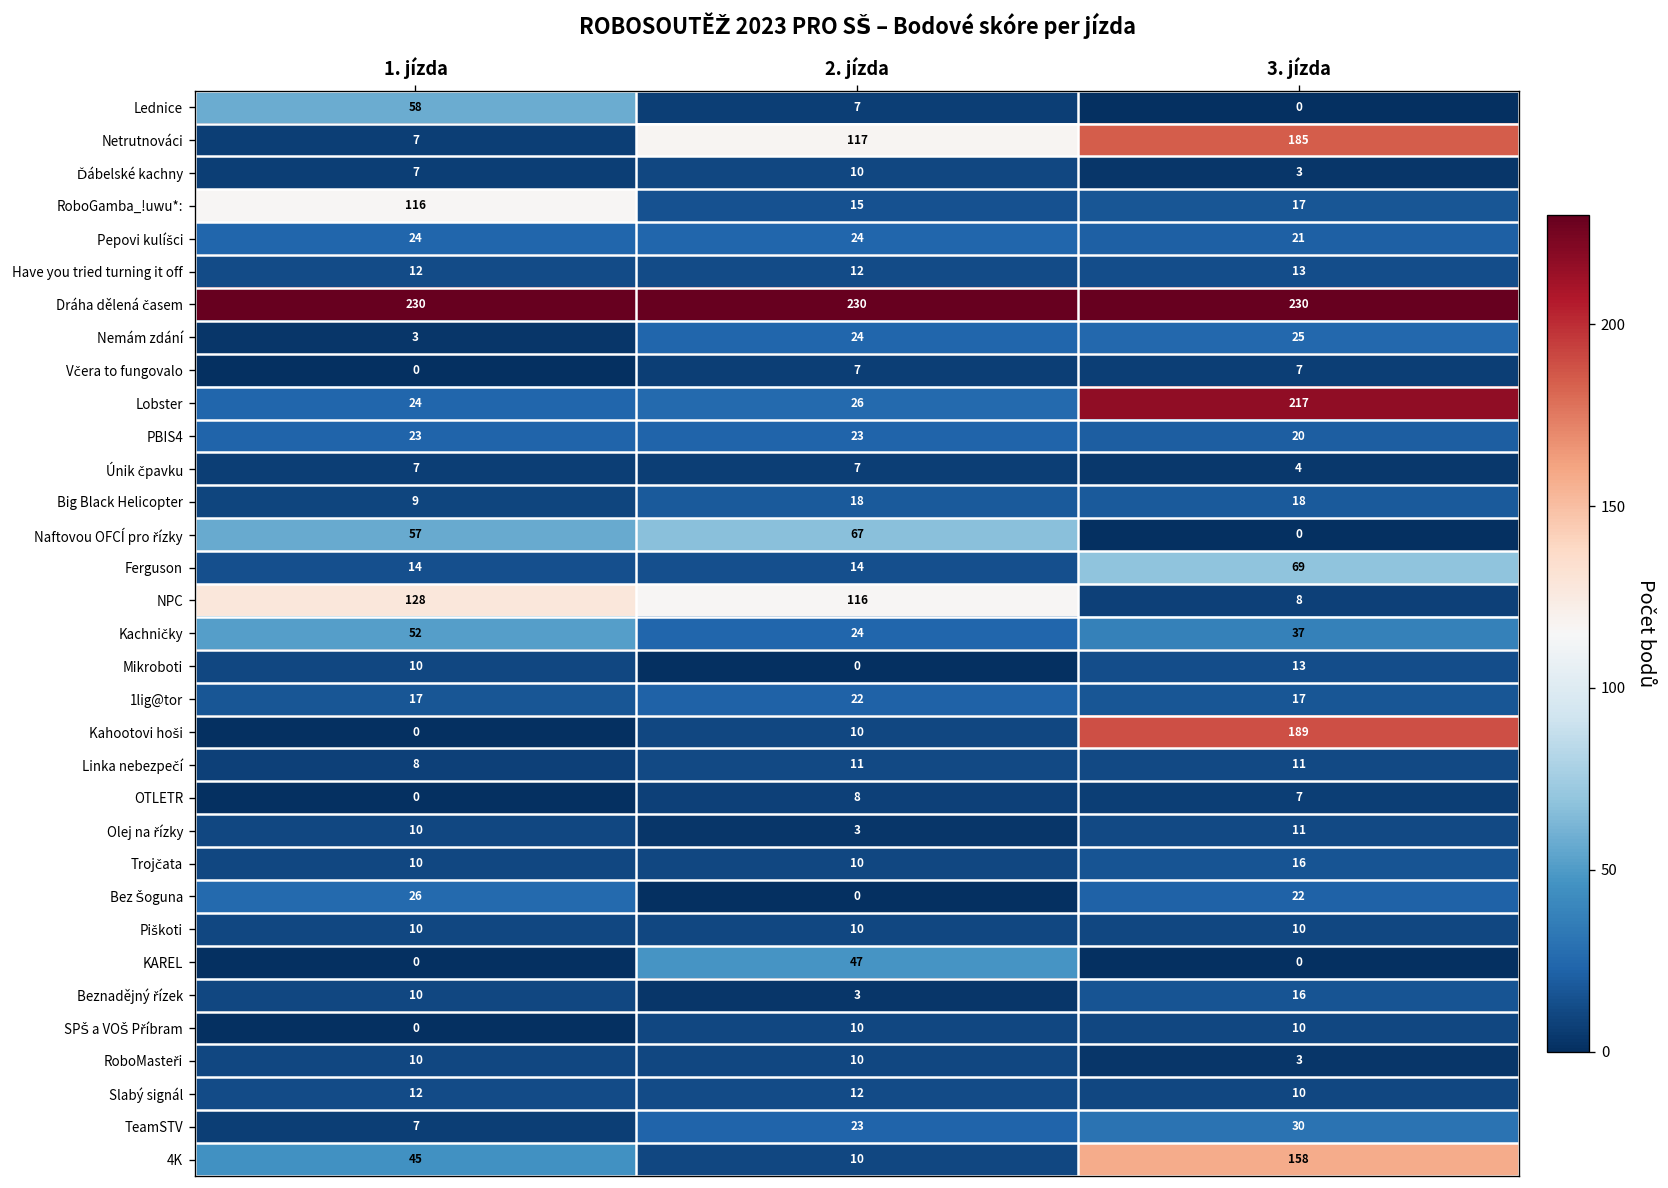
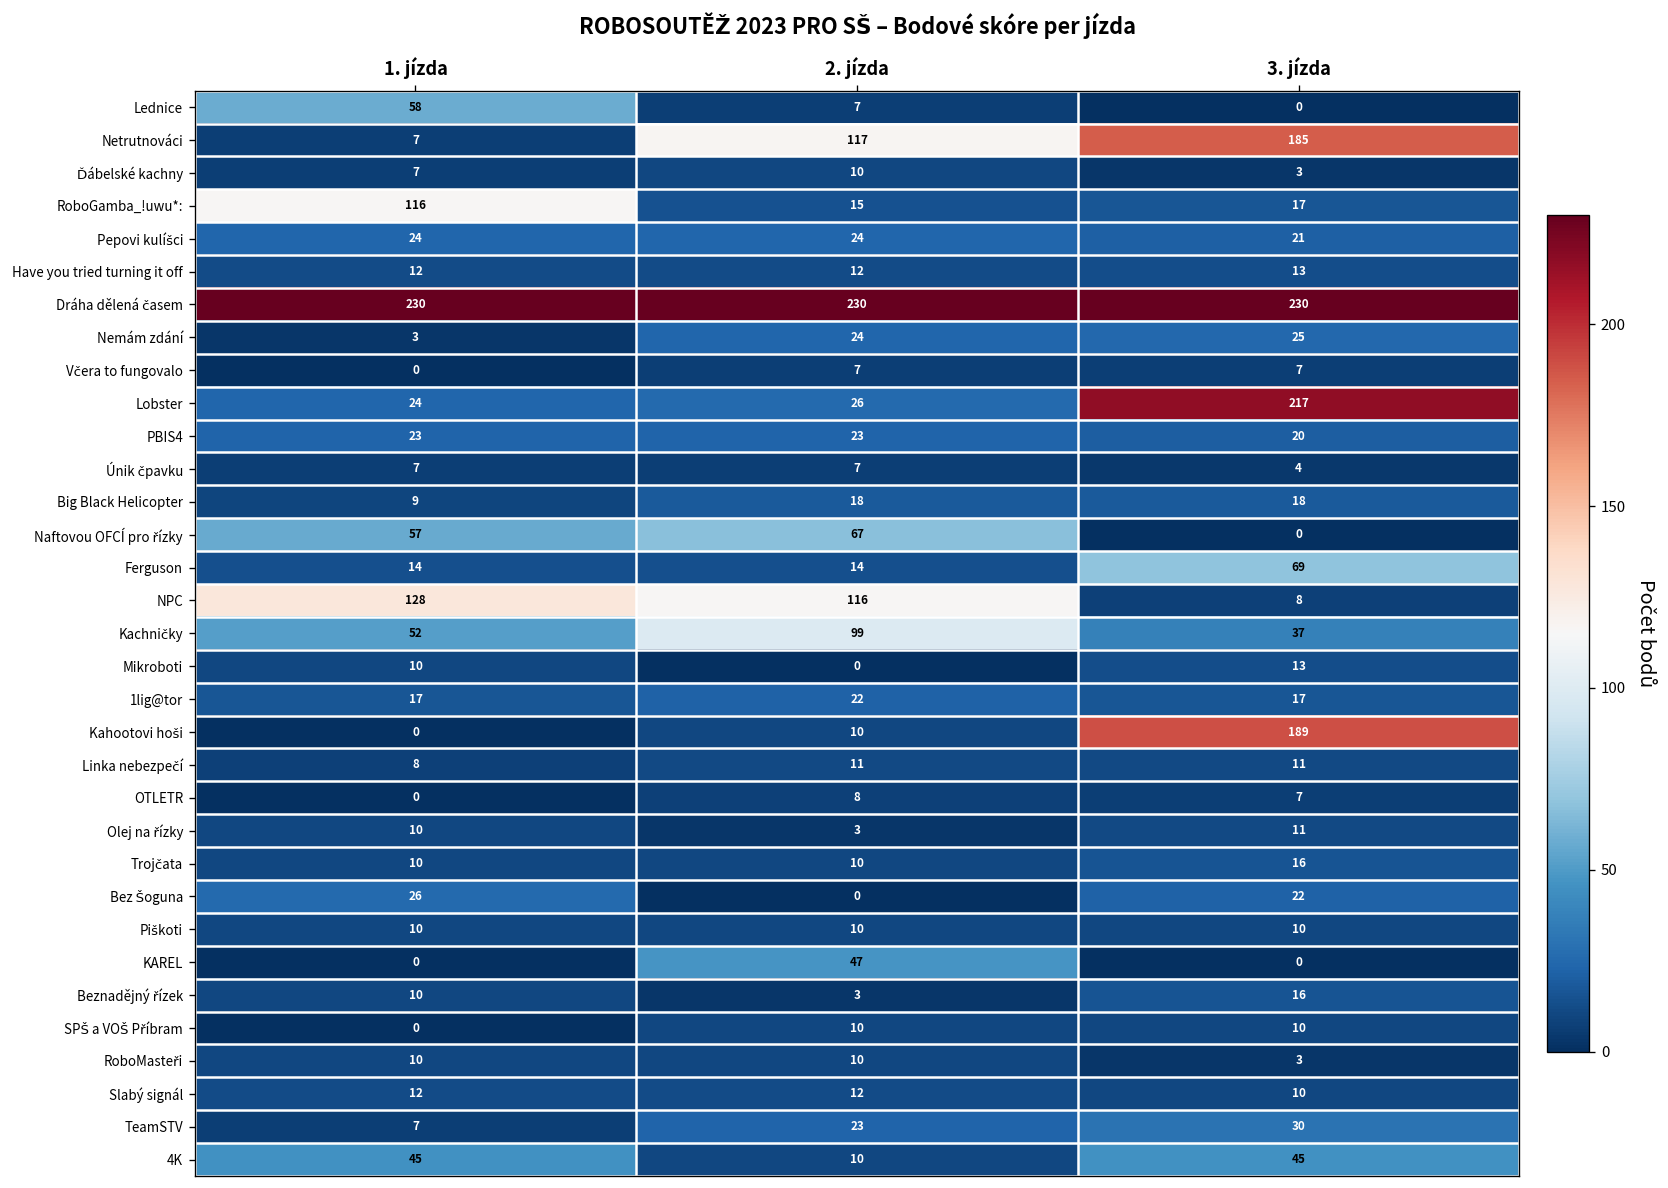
Kachničky, 2. jízda: 24 -> 99
4K, 3. jízda: 158 -> 45
